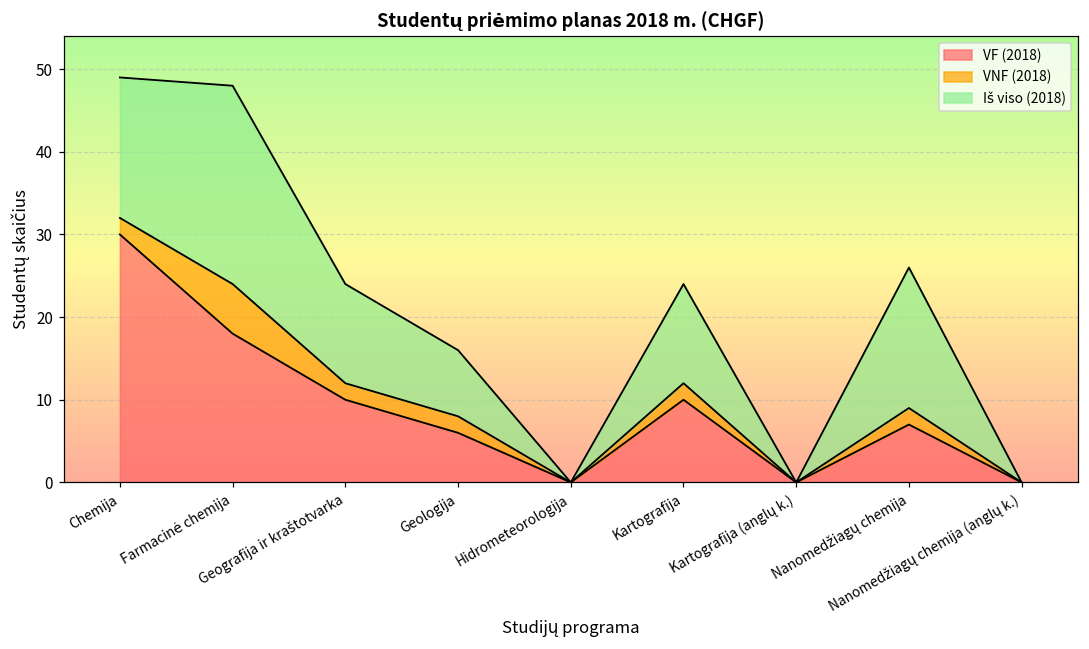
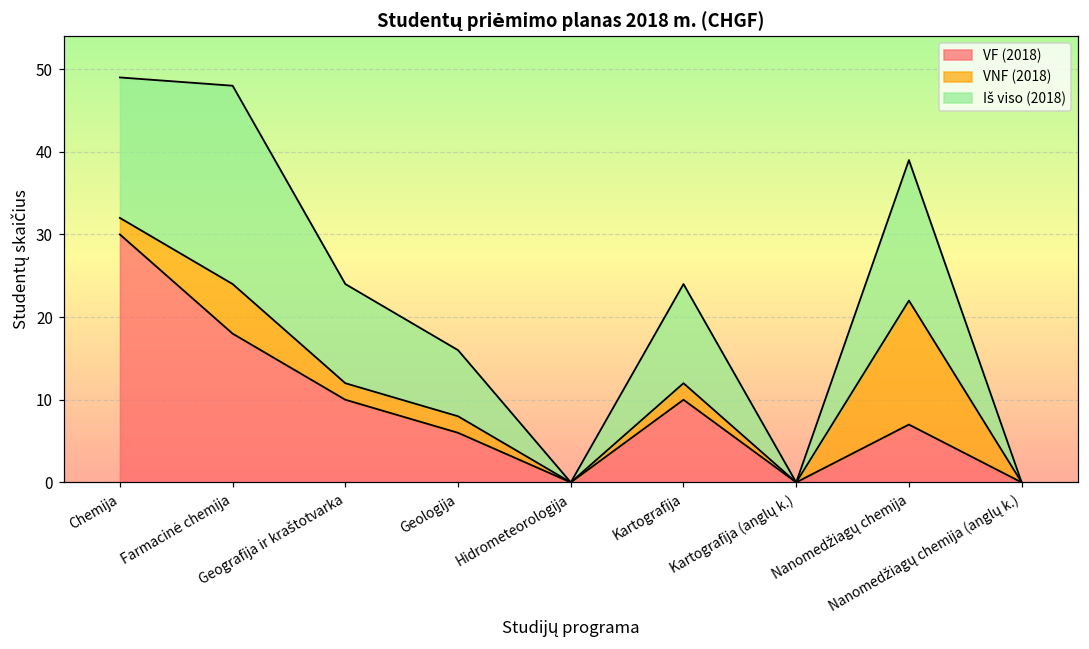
VNF (2018), Nanomedžiagų chemija: 2 -> 15
